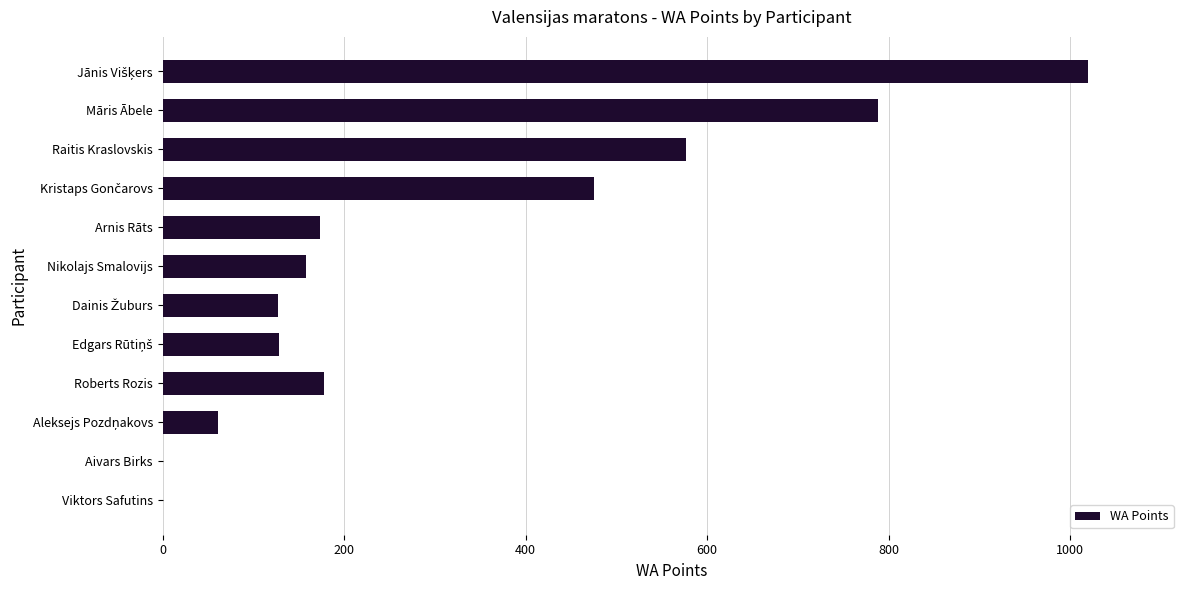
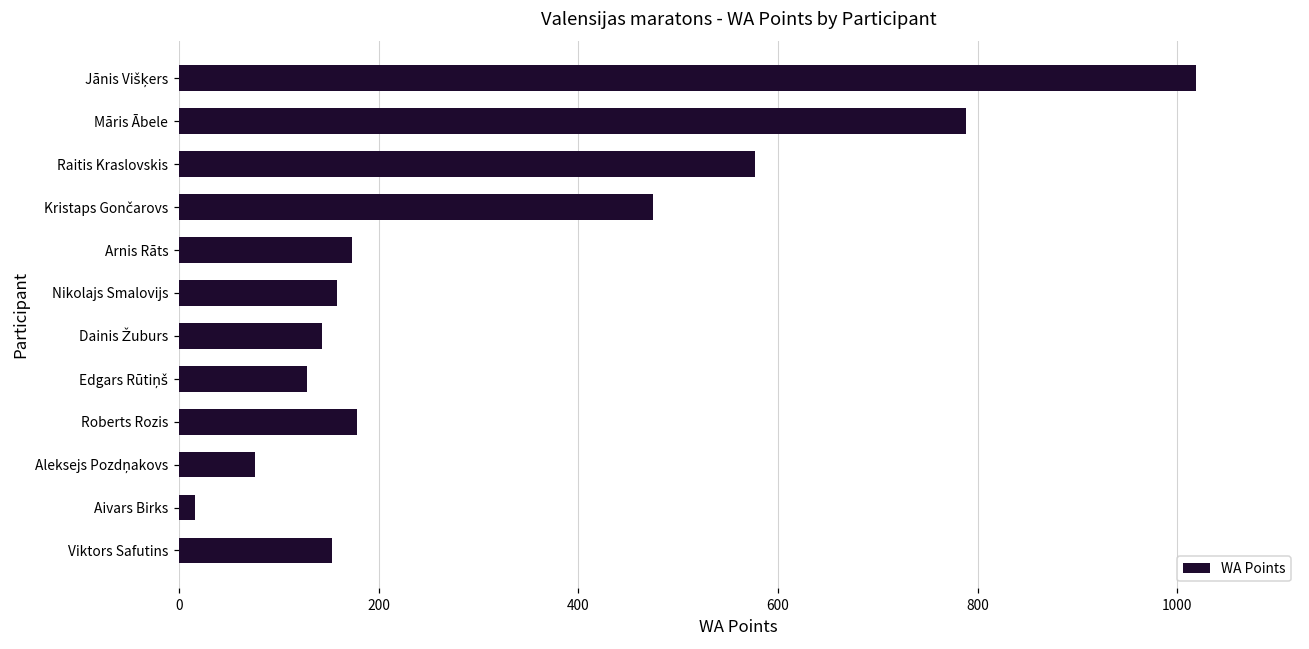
Dainis Žuburs: 130 -> 140
Aleksejs Pozdņakovs: 60 -> 80
Aivars Birks: 0 -> 20
Viktors Safutins: 0 -> 150
